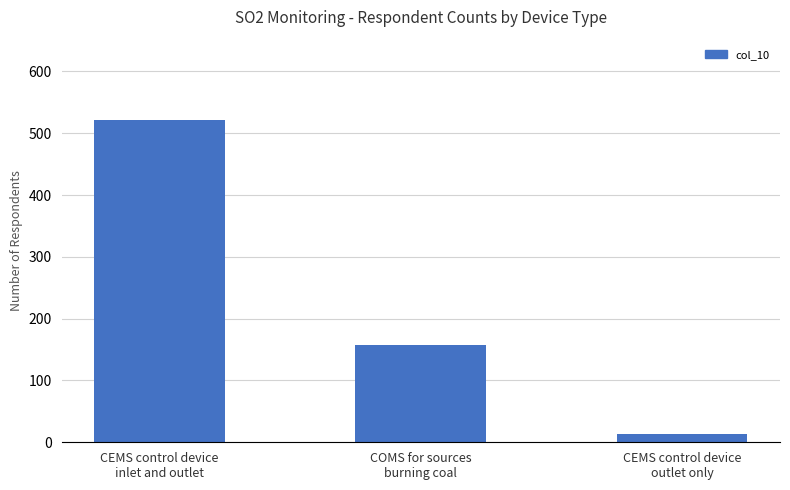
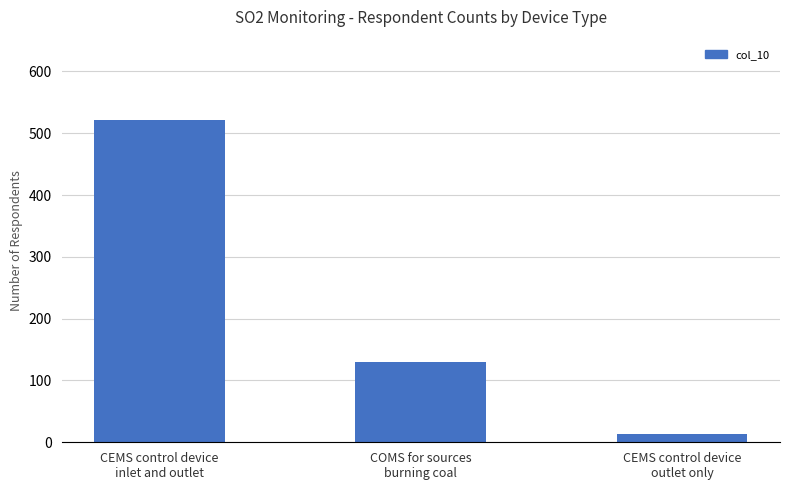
COMS for sources burning coal: 160 -> 130
